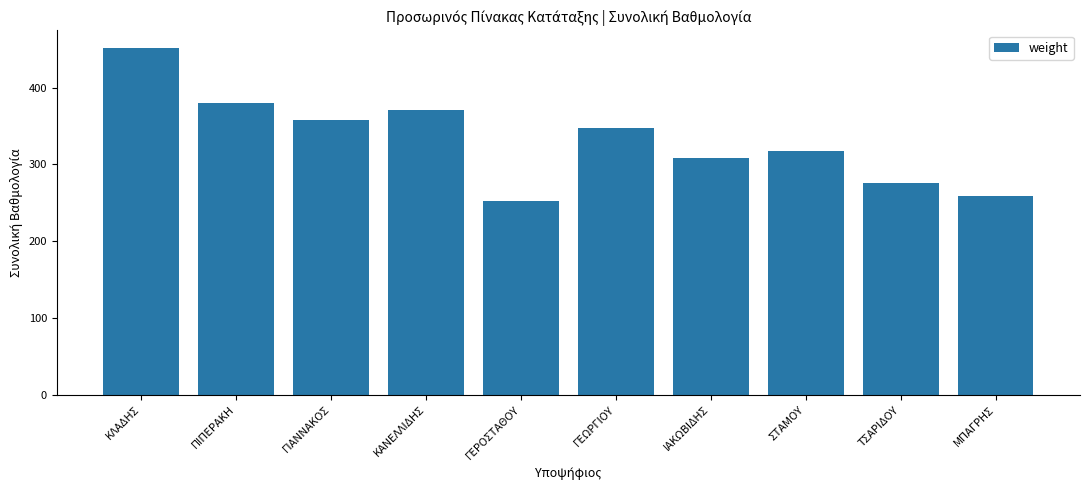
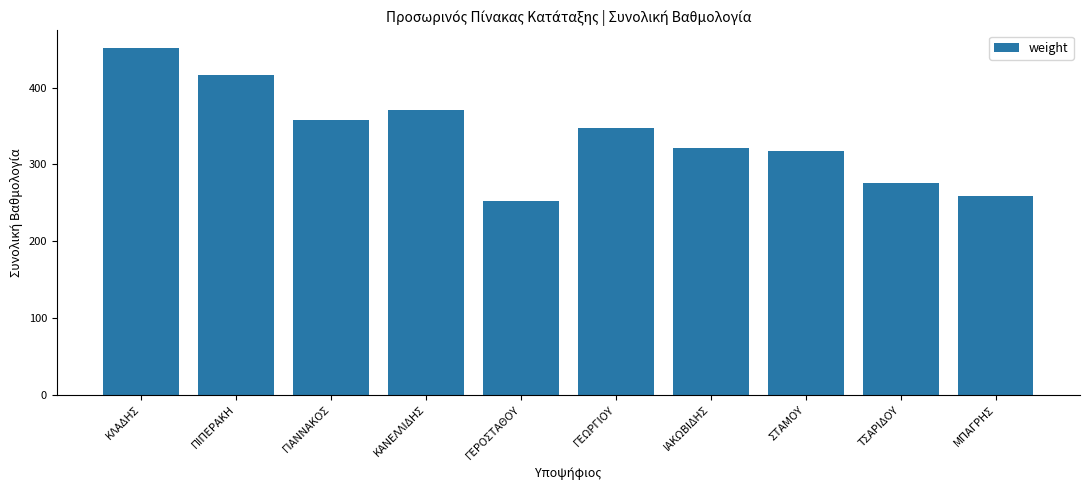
ΠΙΠΕΡΑΚΗ: 380 -> 420
ΙΑΚΩΒΙΔΗΣ: 310 -> 320
